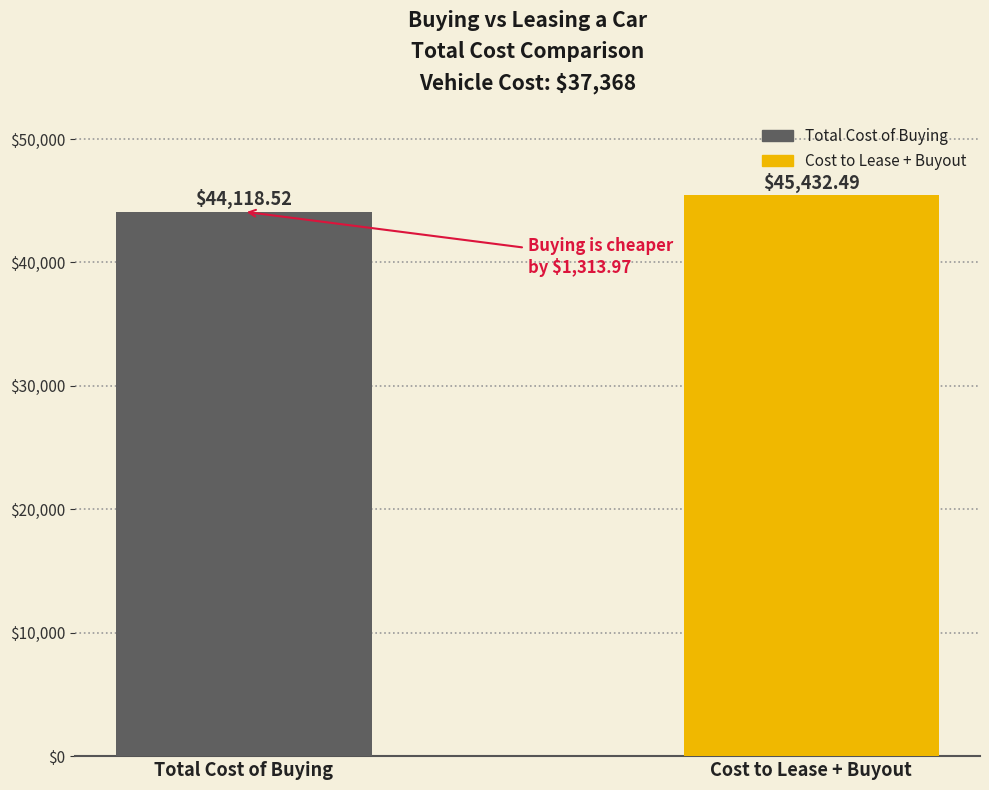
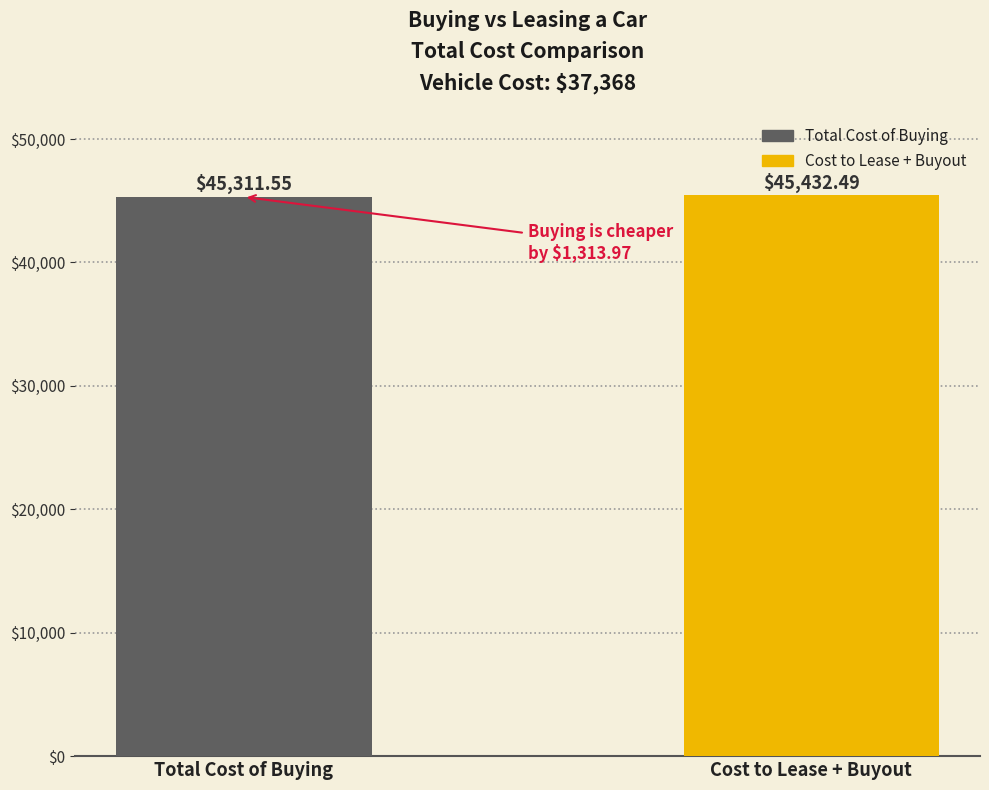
Total Cost of Buying: $44,118.52 -> $45,311.55
